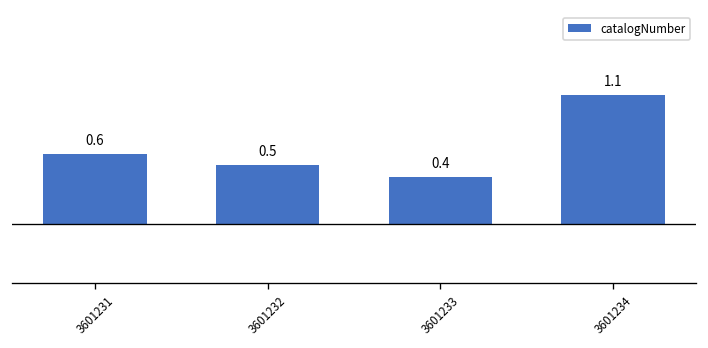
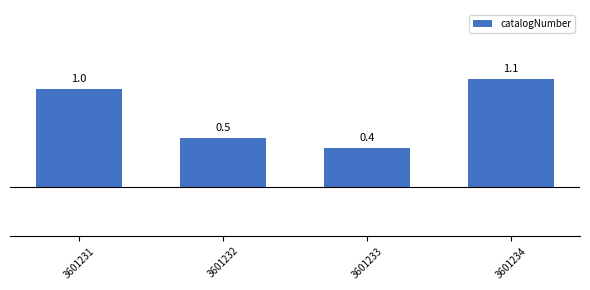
3601231: 0.6 -> 1.0
